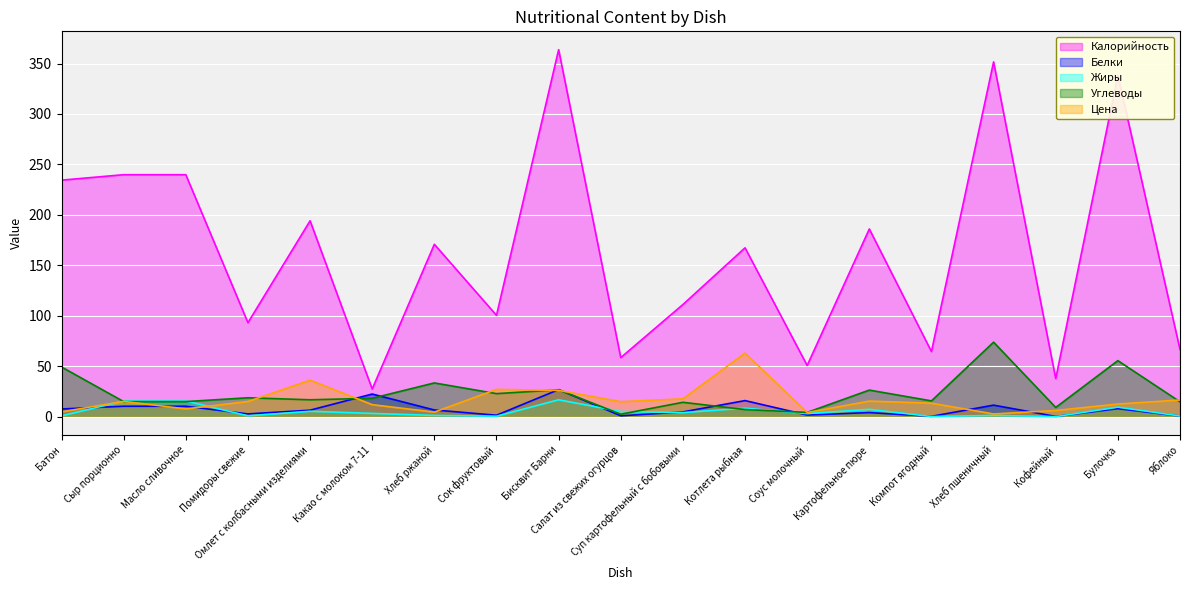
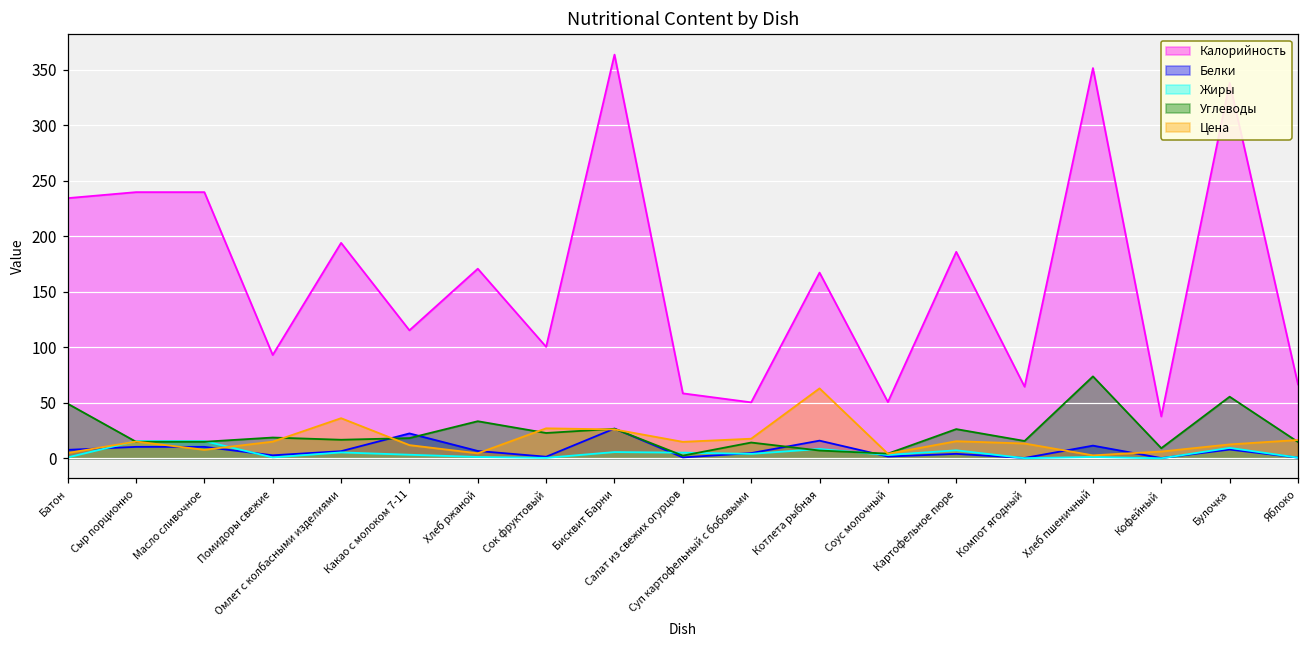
Калорийность, Какао с молоком 7-11: 27 -> 115
Жиры, Бисквит Барни: 17 -> 6
Калорийность, Суп картофельный с бобовыми: 111 -> 50
